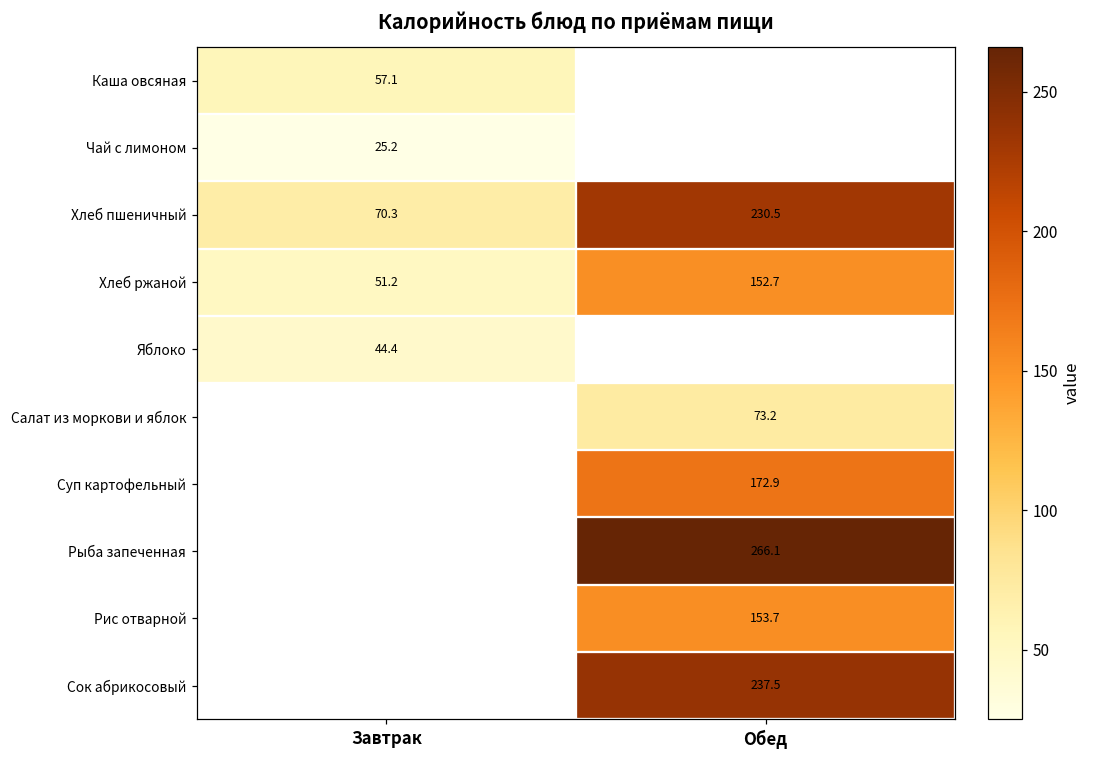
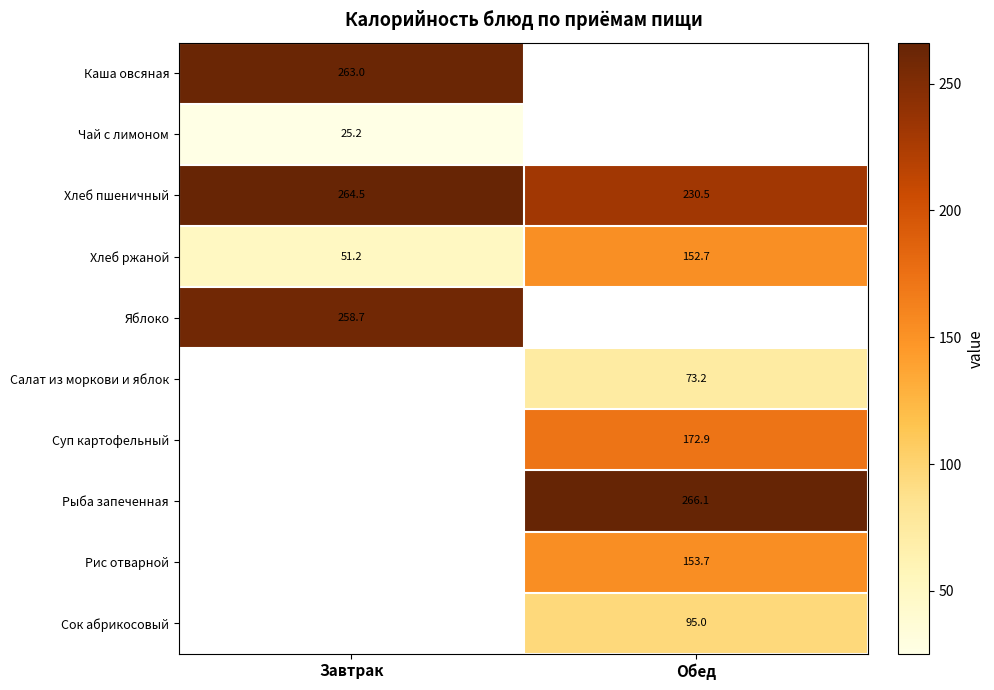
Каша овсяная, Завтрак: 57.1 -> 263.0
Хлеб пшеничный, Завтрак: 70.3 -> 264.5
Яблоко, Завтрак: 44.4 -> 258.7
Сок абрикосовый, Обед: 237.5 -> 95.0
